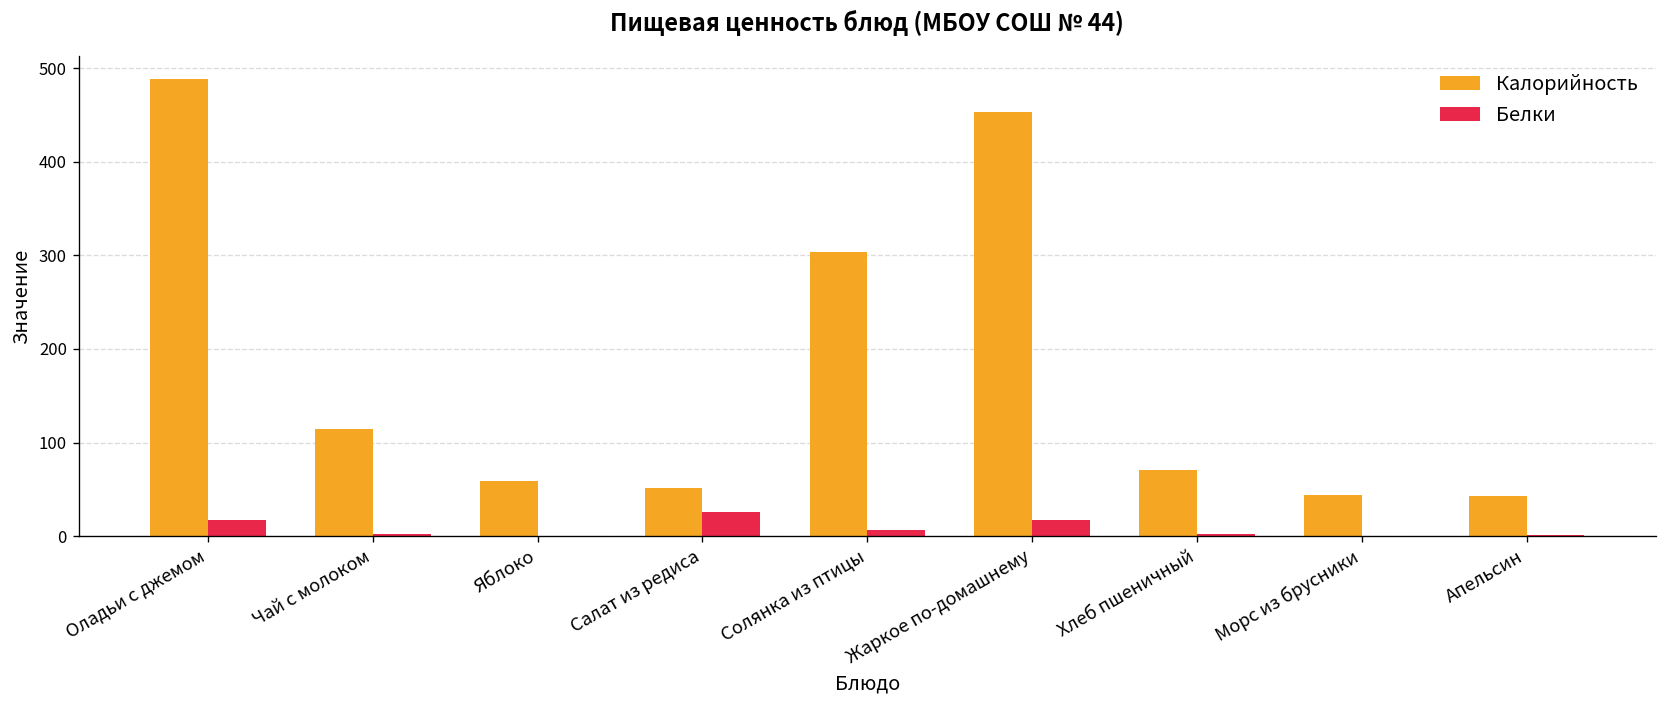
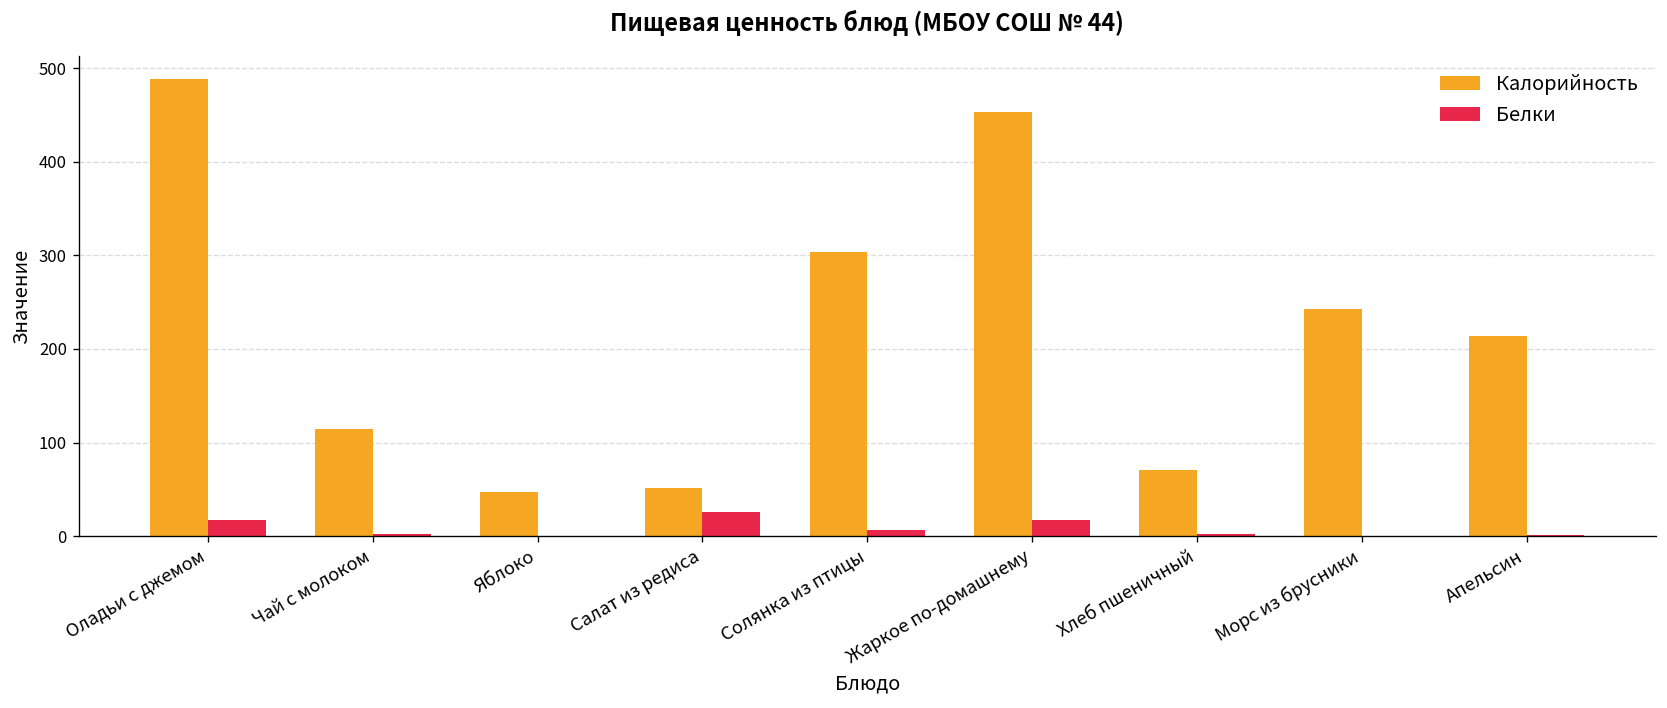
Калорийность, Яблоко: 60 -> 50
Калорийность, Морс из брусники: 40 -> 240
Калорийность, Апельсин: 40 -> 210
